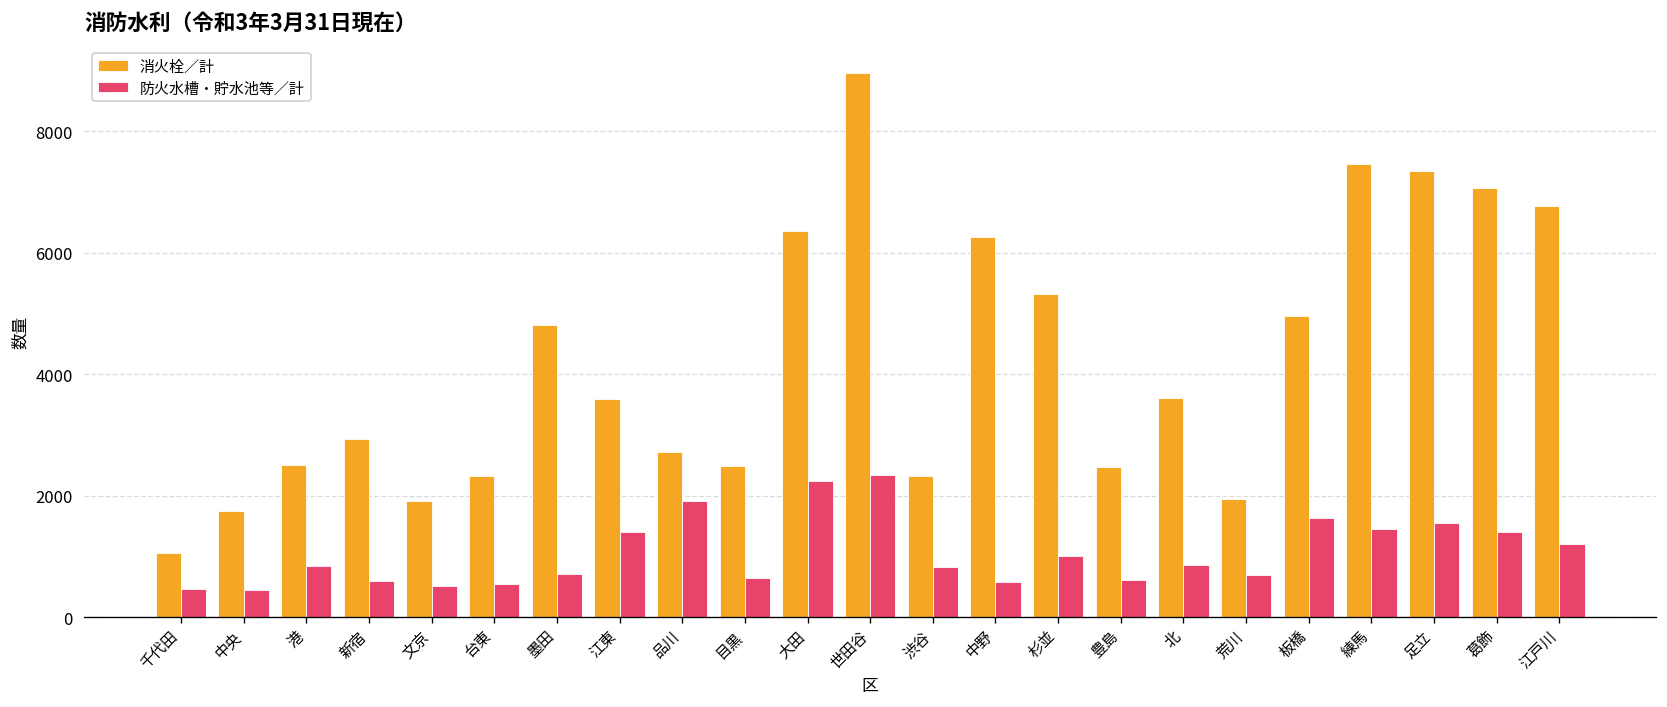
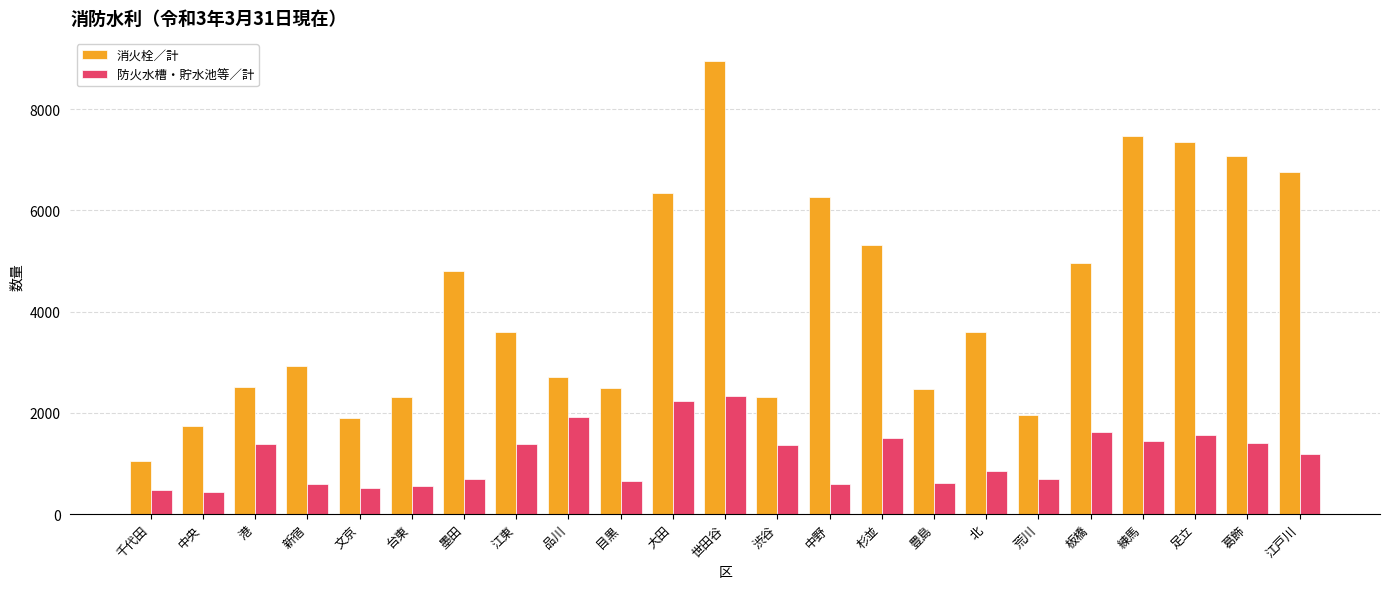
防火水槽・貯水池等／計, 港: 800 -> 1400
防火水槽・貯水池等／計, 渋谷: 800 -> 1400
防火水槽・貯水池等／計, 杉並: 1000 -> 1500
